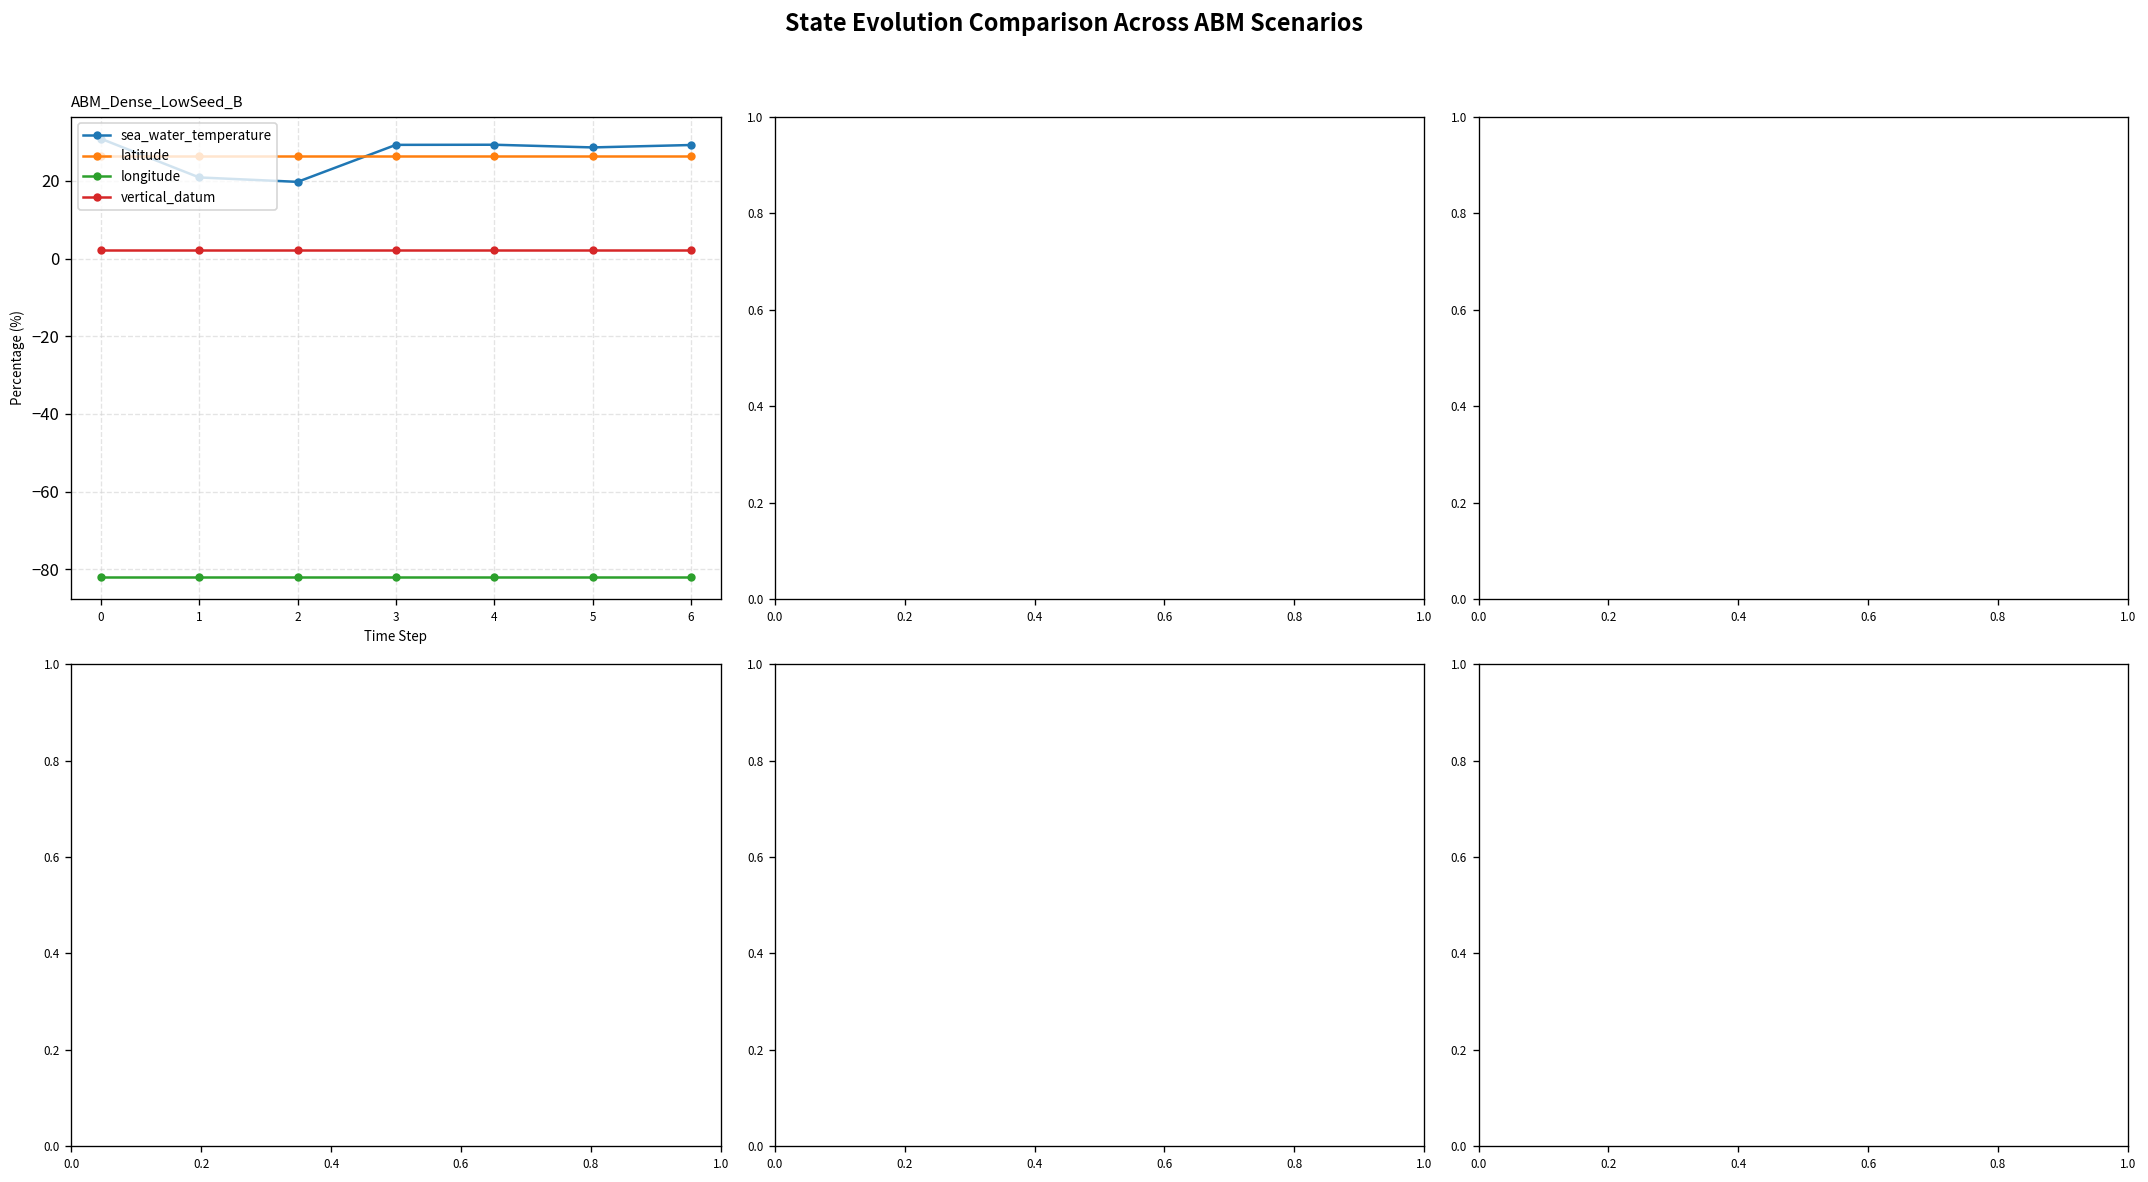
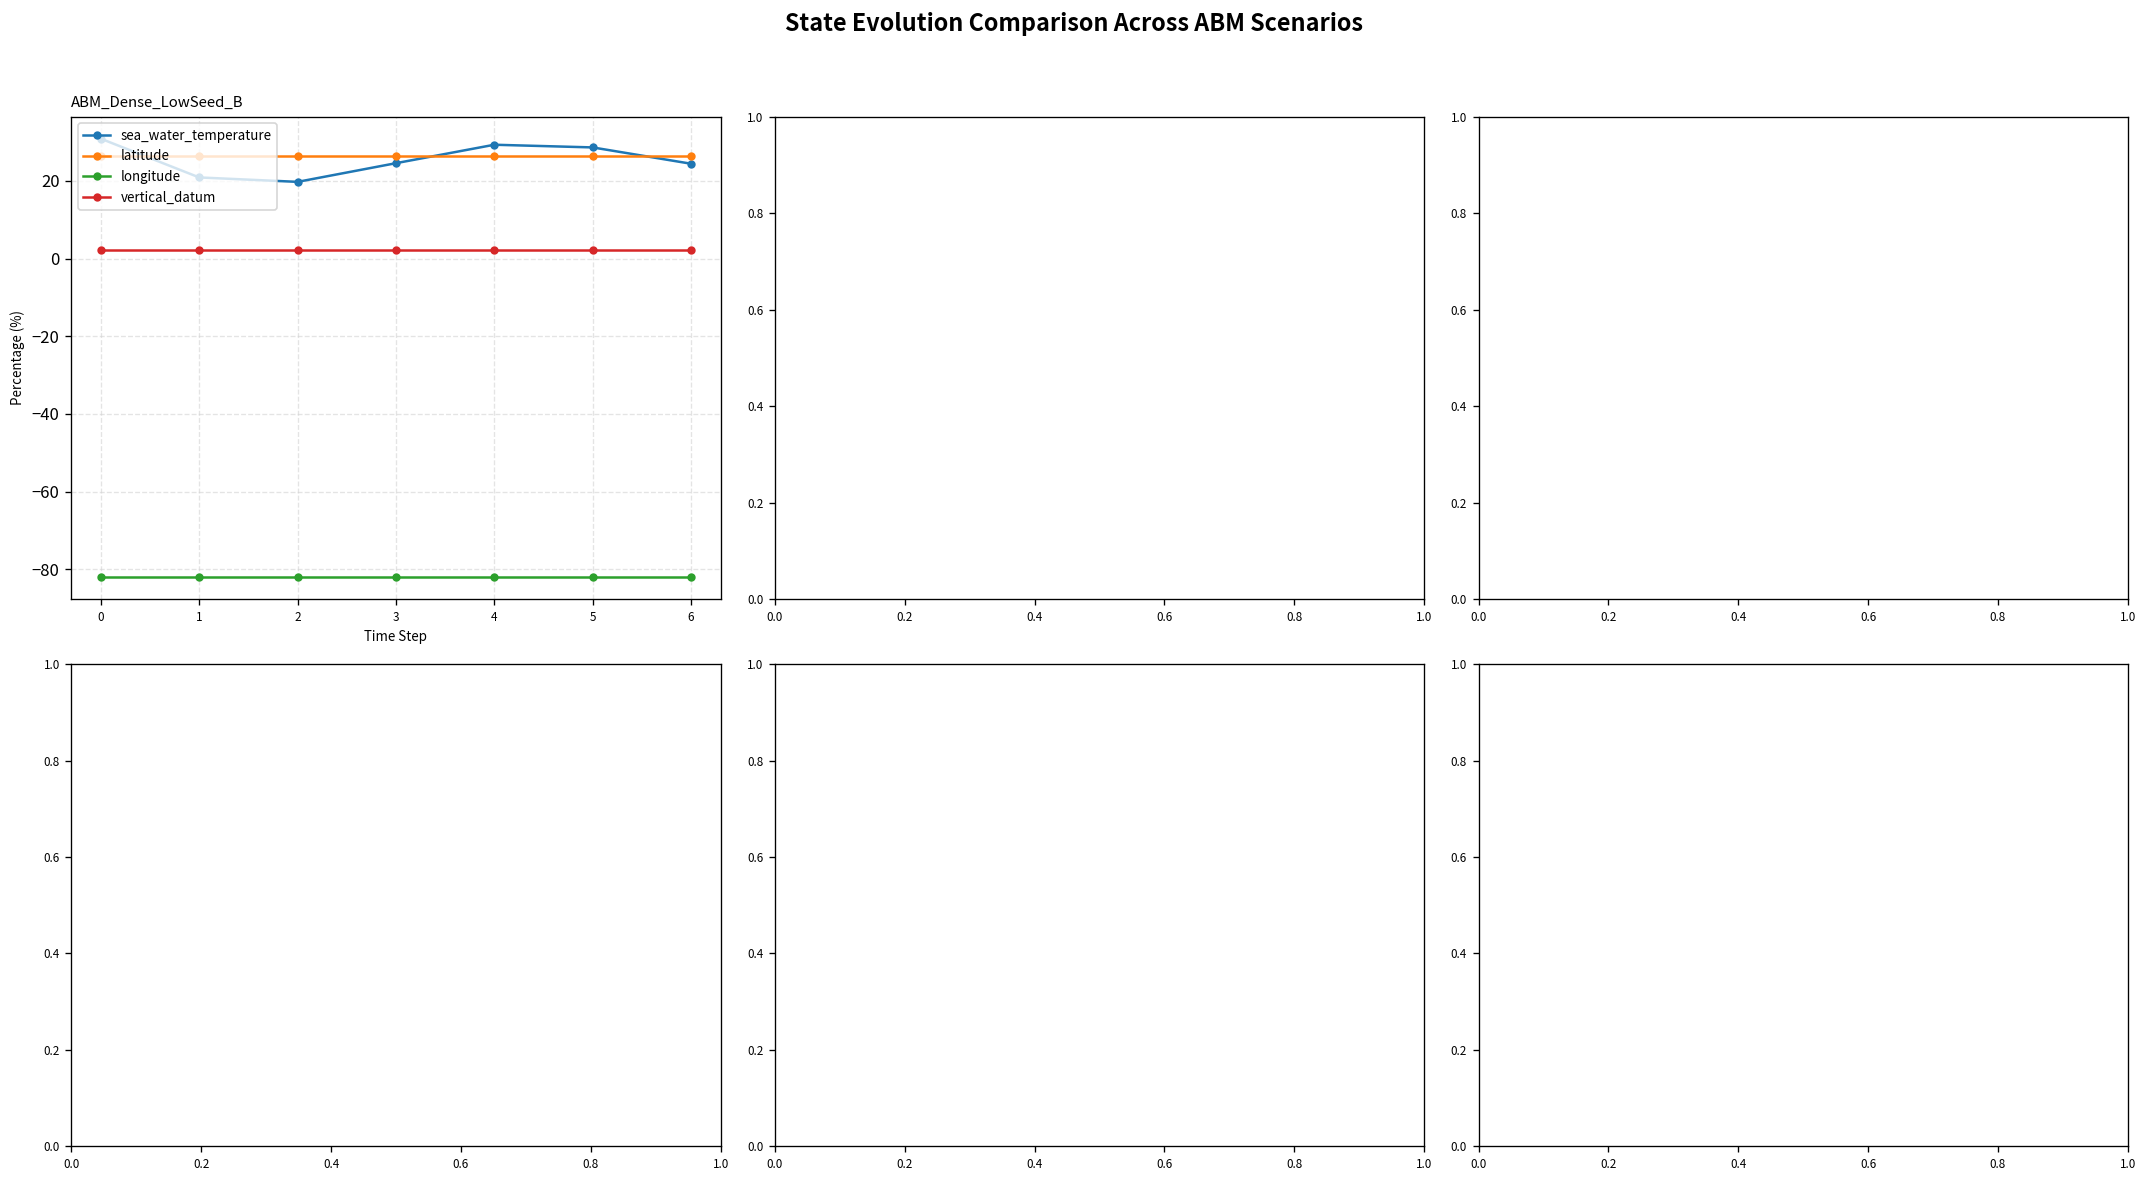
sea_water_temperature, 3: 29 -> 25
sea_water_temperature, 6: 29 -> 24
